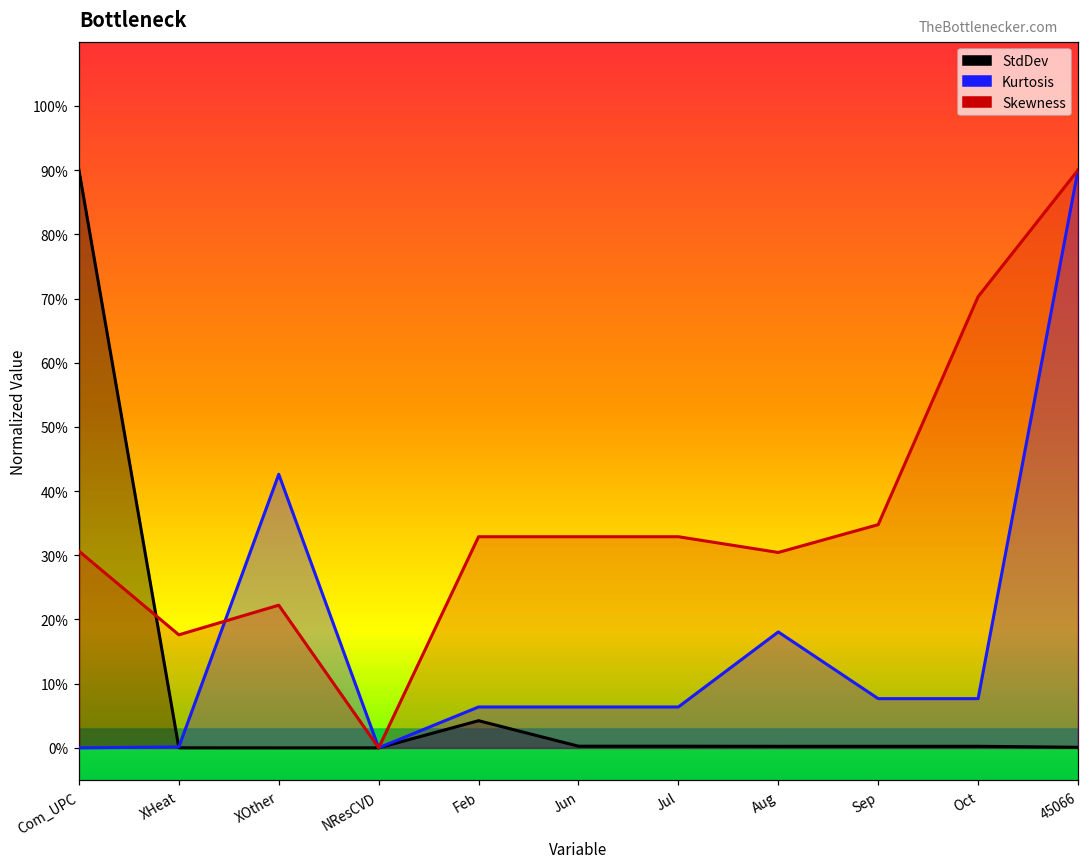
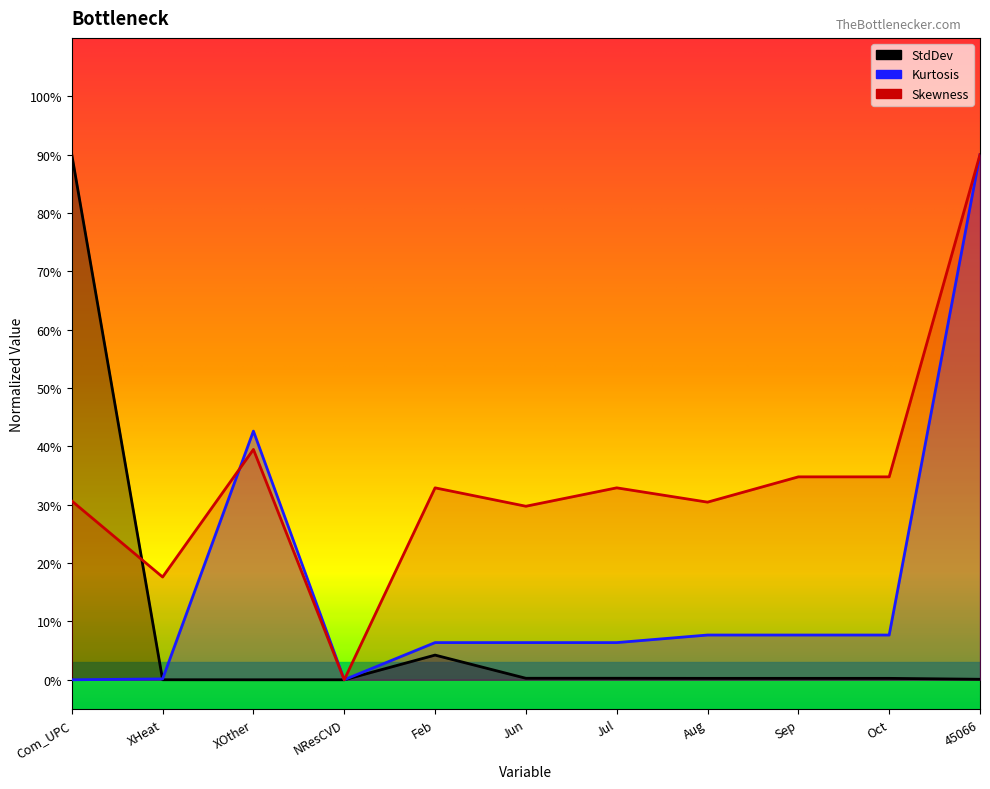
Skewness, XOther: 22% -> 39%
Skewness, Jun: 33% -> 30%
Kurtosis, Aug: 18% -> 8%
Skewness, Oct: 70% -> 35%
